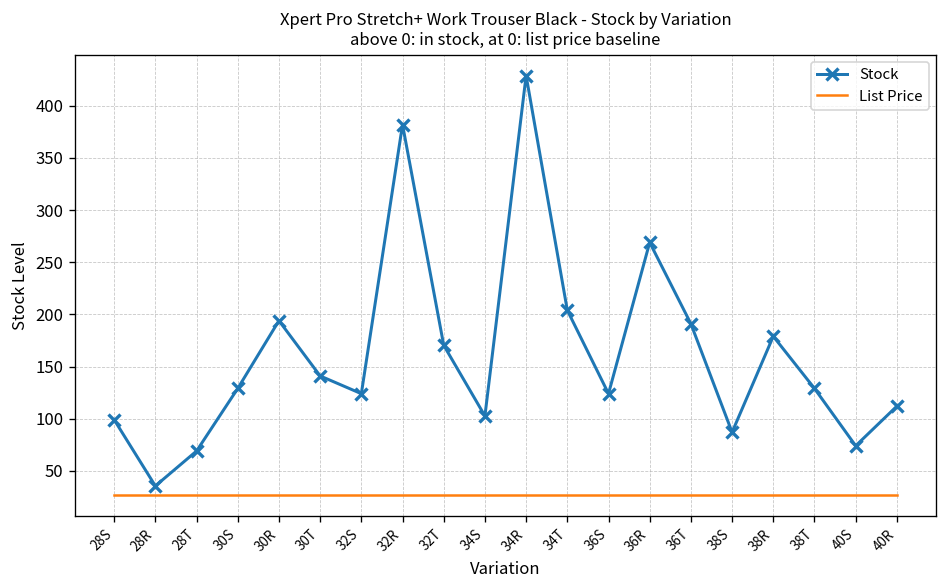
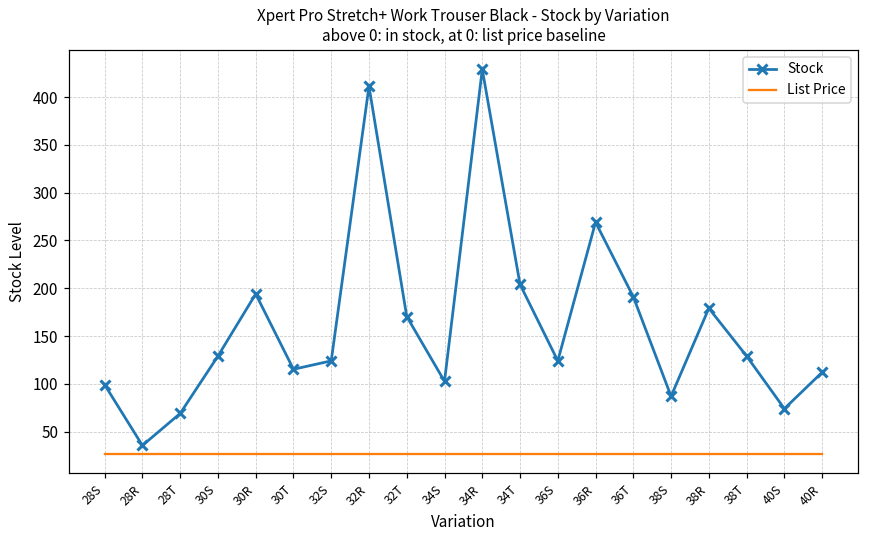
Stock, 30T: 140 -> 120
Stock, 32R: 380 -> 410
